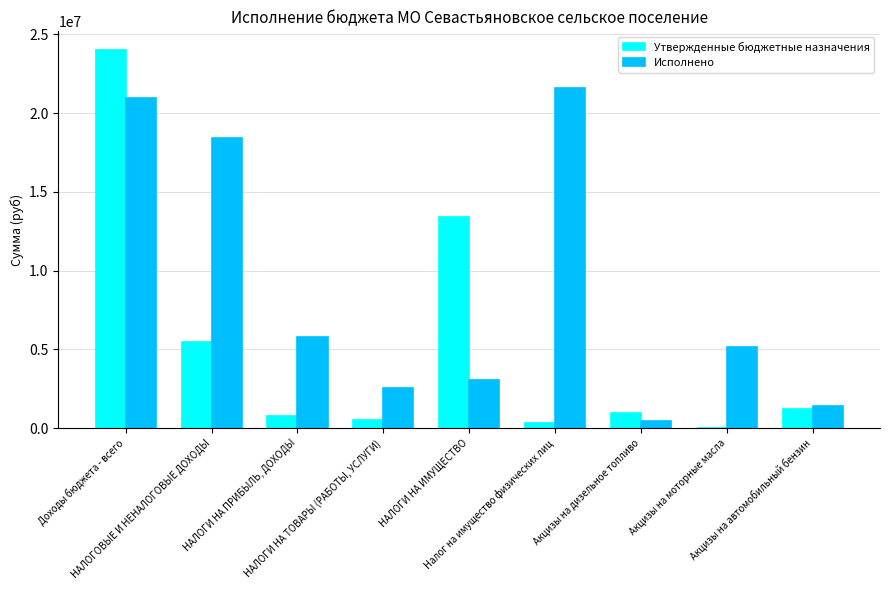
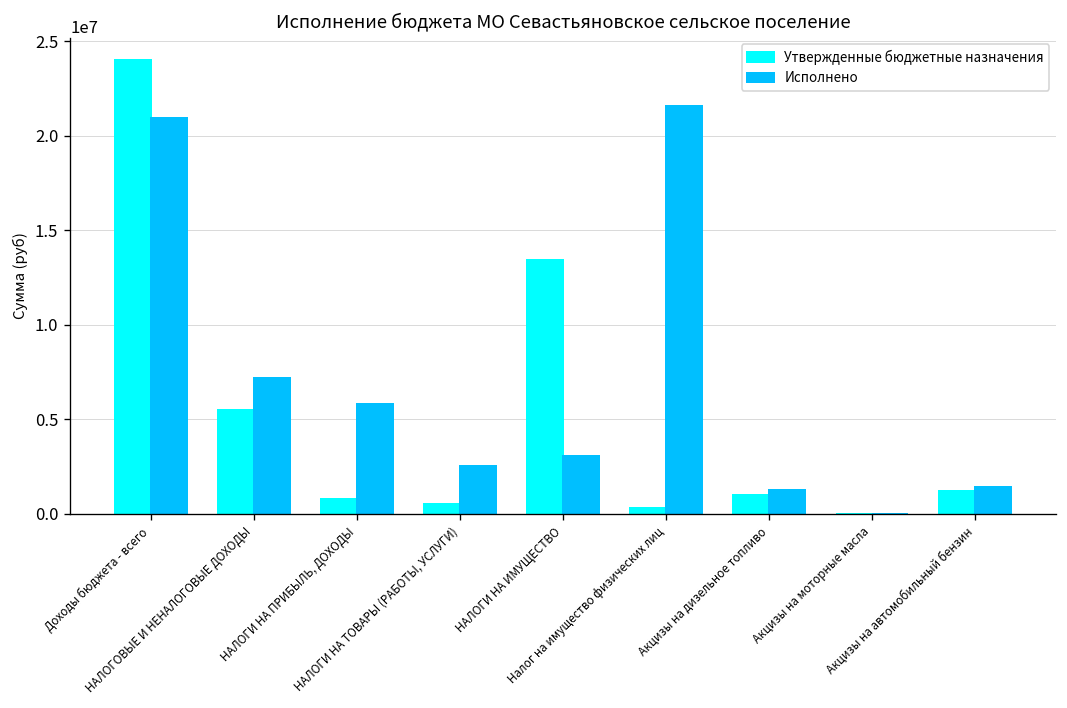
Исполнено, НАЛОГОВЫЕ И НЕНАЛОГОВЫЕ ДОХОДЫ: 18400000 -> 7200000
Исполнено, Акцизы на дизельное топливо: 500000 -> 1300000
Исполнено, Акцизы на моторные масла: 5200000 -> 0
